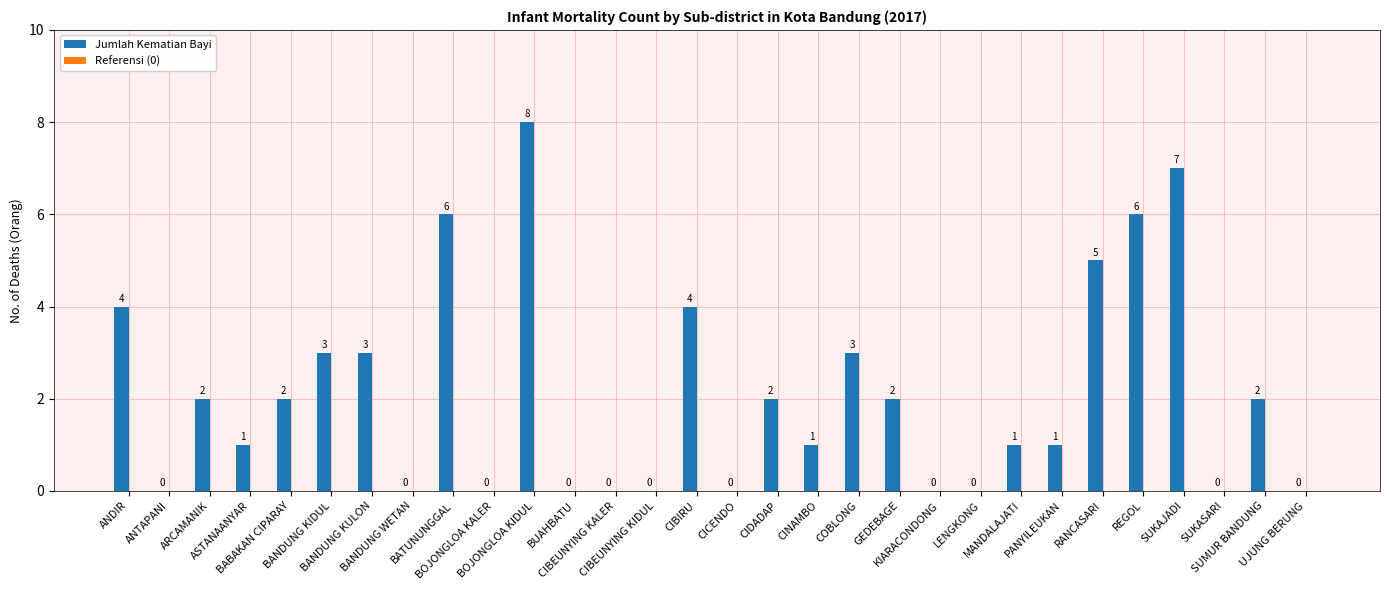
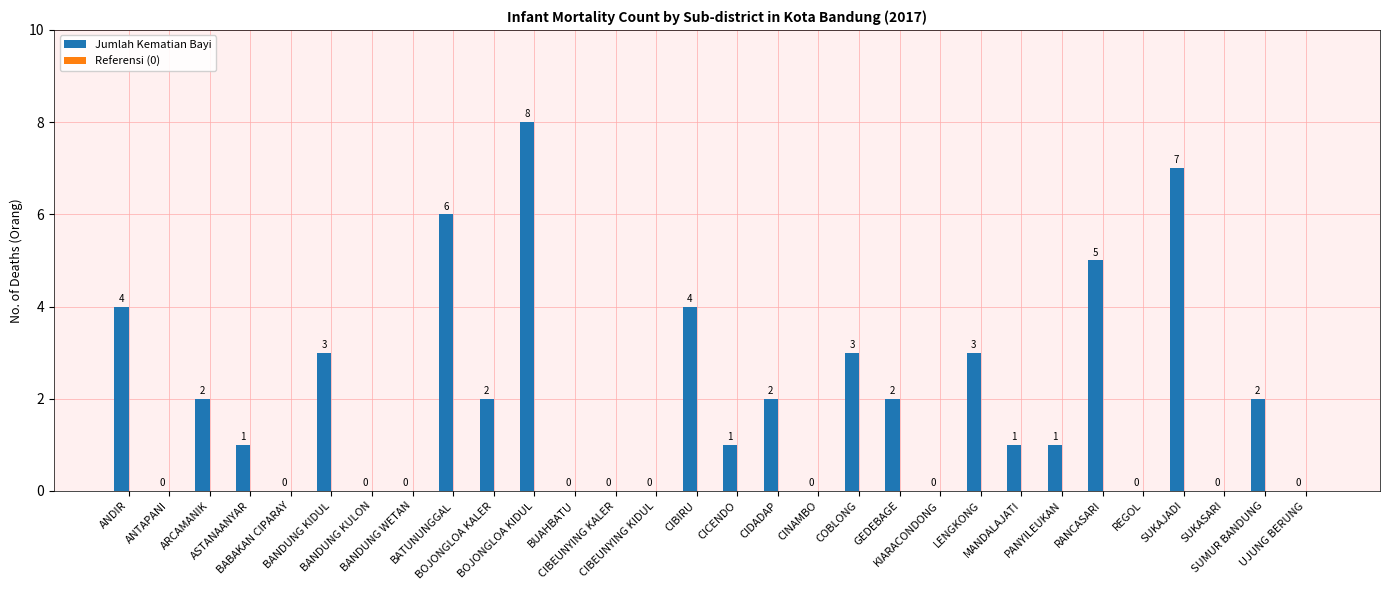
Jumlah Kematian Bayi, BABAKAN CIPARAY: 2 -> 0
Jumlah Kematian Bayi, BANDUNG KULON: 3 -> 0
Jumlah Kematian Bayi, BOJONGLOA KALER: 0 -> 2
Jumlah Kematian Bayi, CICENDO: 0 -> 1
Jumlah Kematian Bayi, CINAMBO: 1 -> 0
Jumlah Kematian Bayi, LENGKONG: 0 -> 3
Jumlah Kematian Bayi, REGOL: 6 -> 0
